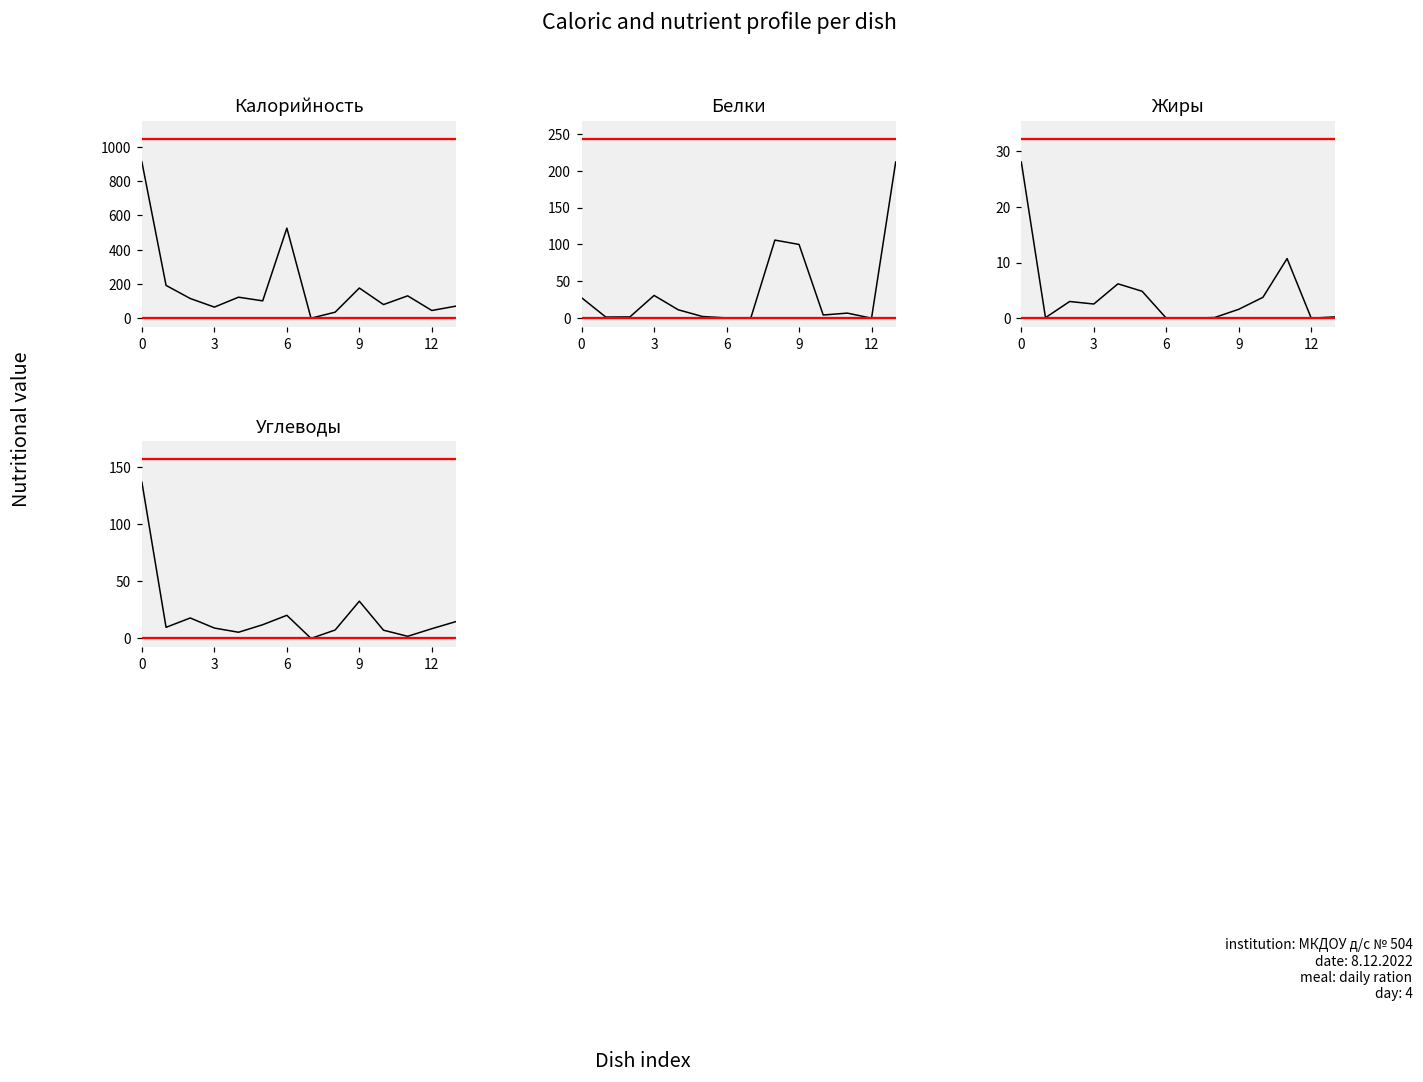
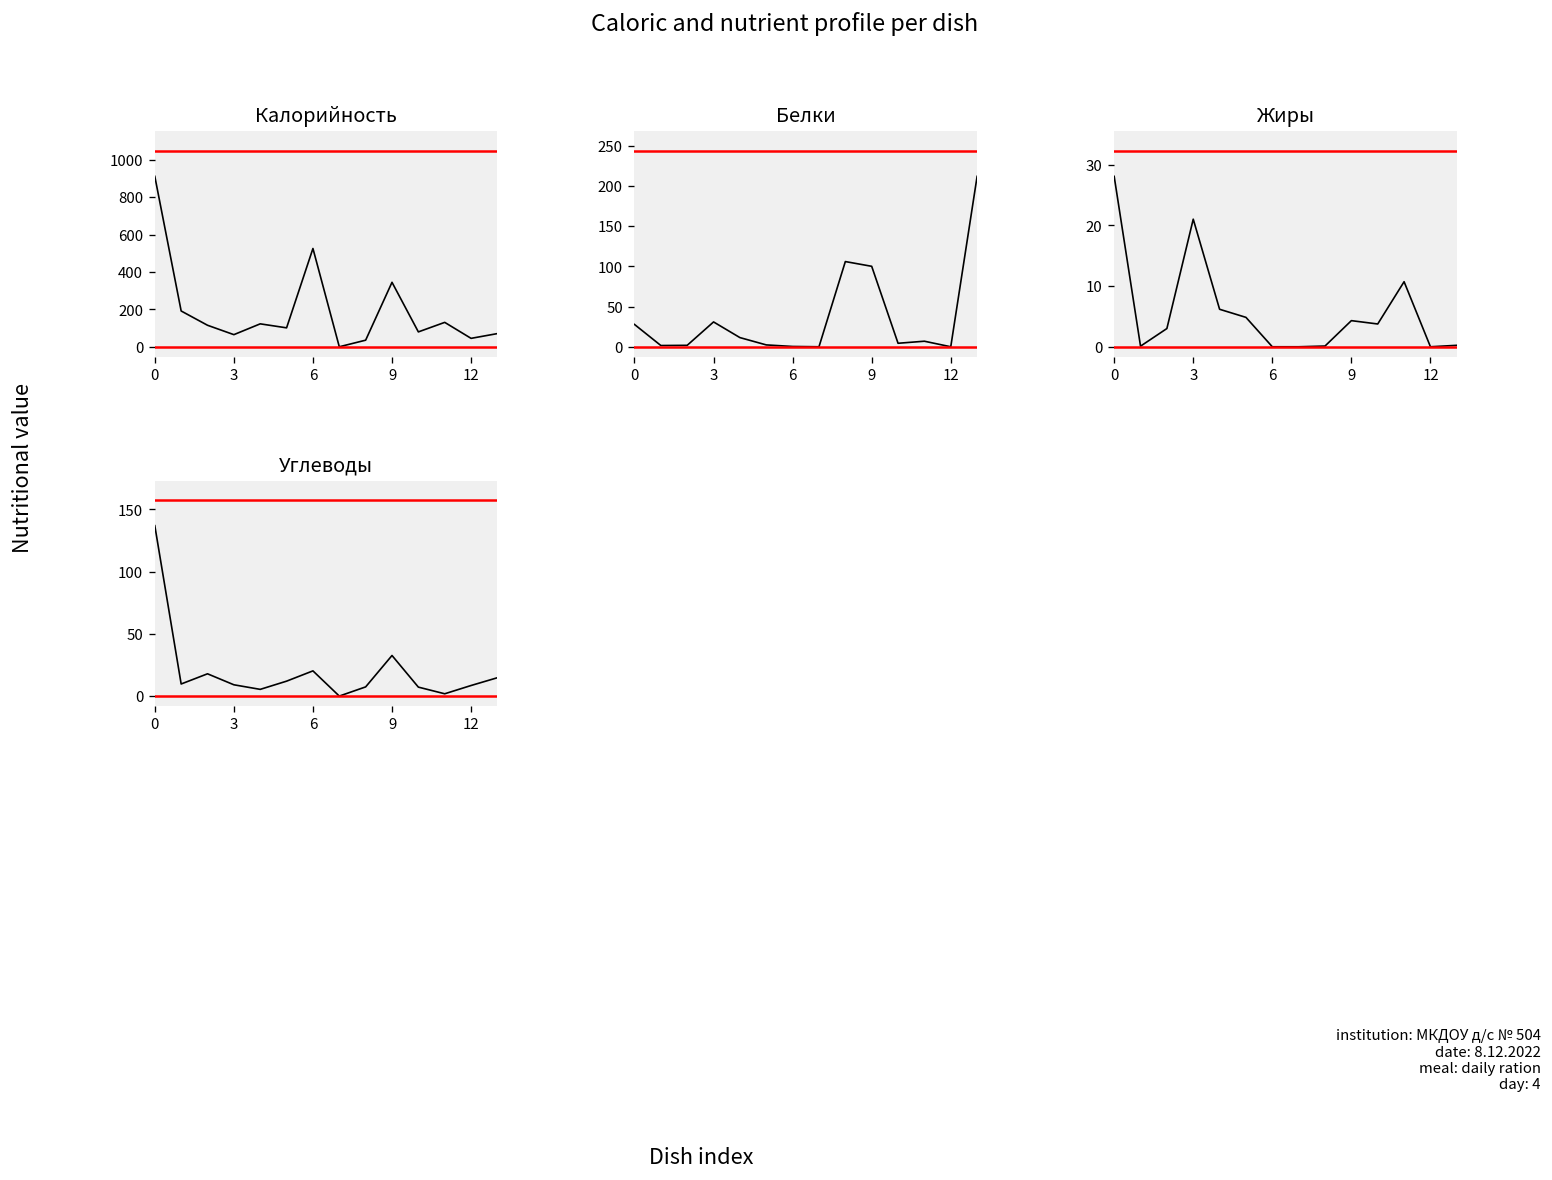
Калорийность, 9: 180 -> 340
Жиры, 3: 3 -> 21
Жиры, 9: 2 -> 4
